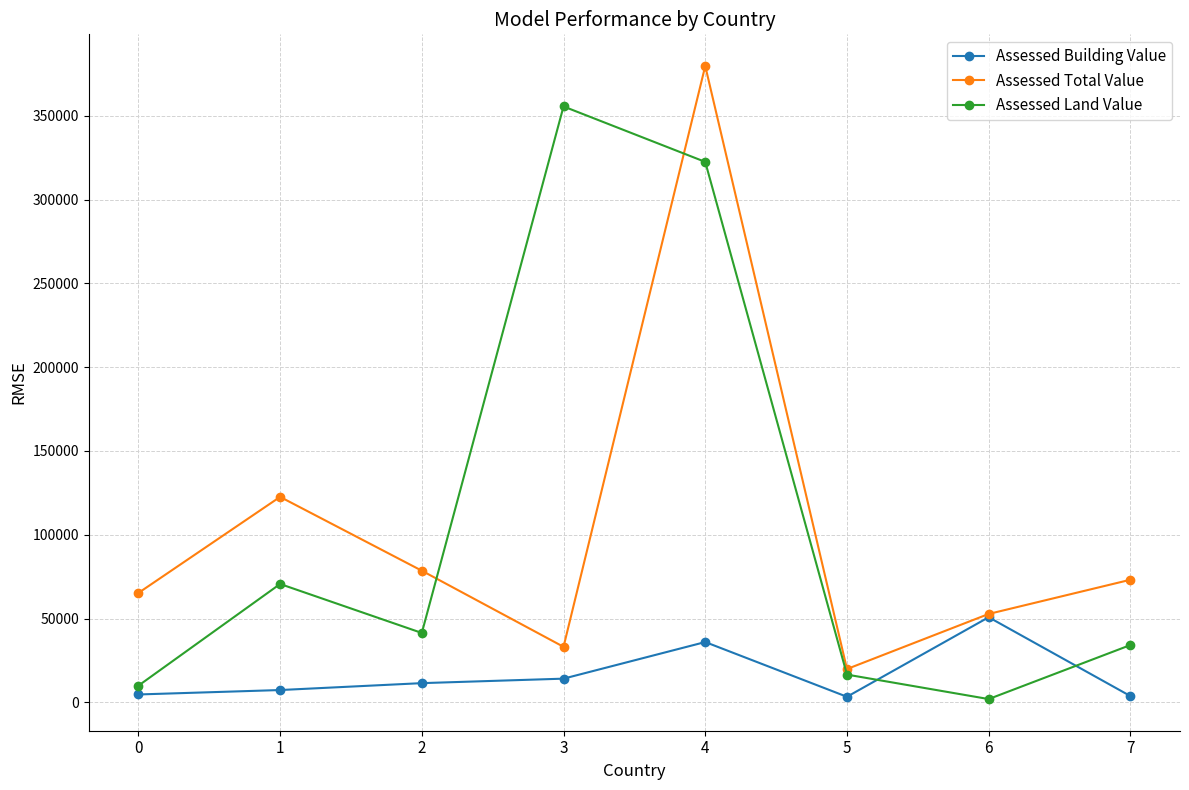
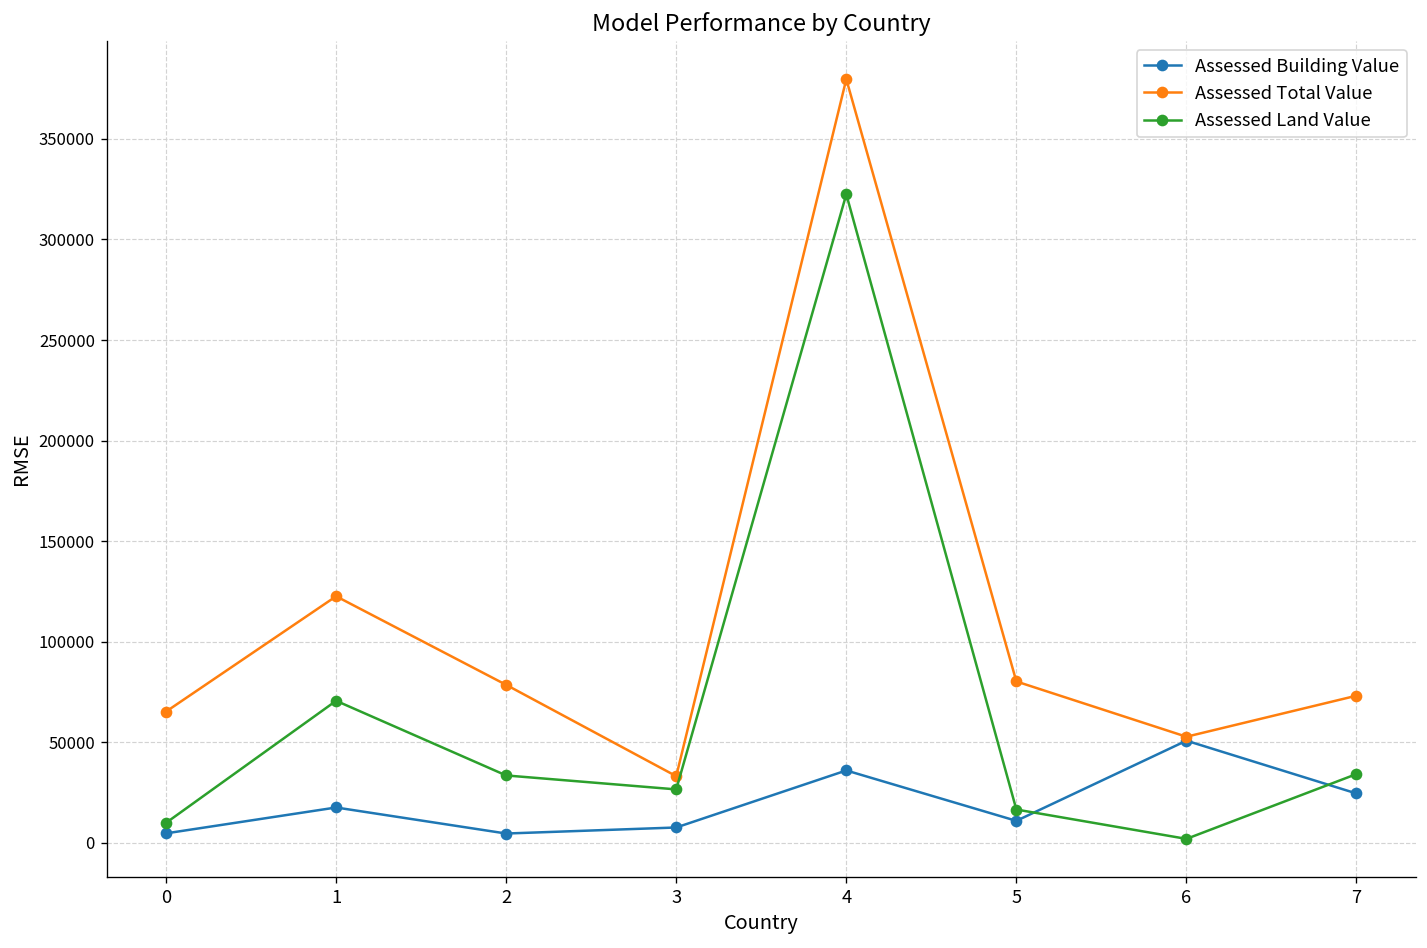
Assessed Building Value, 1: 7000 -> 18000
Assessed Building Value, 2: 11000 -> 5000
Assessed Land Value, 2: 41000 -> 34000
Assessed Building Value, 3: 14000 -> 8000
Assessed Land Value, 3: 356000 -> 27000
Assessed Building Value, 5: 3000 -> 11000
Assessed Total Value, 5: 20000 -> 80000
Assessed Building Value, 7: 4000 -> 25000
